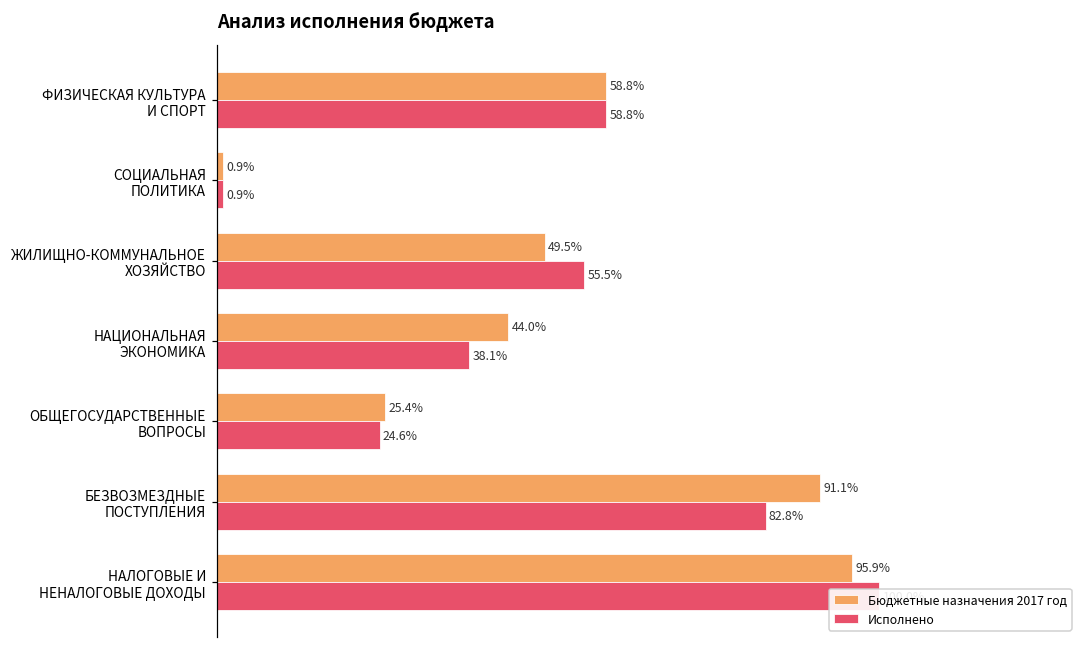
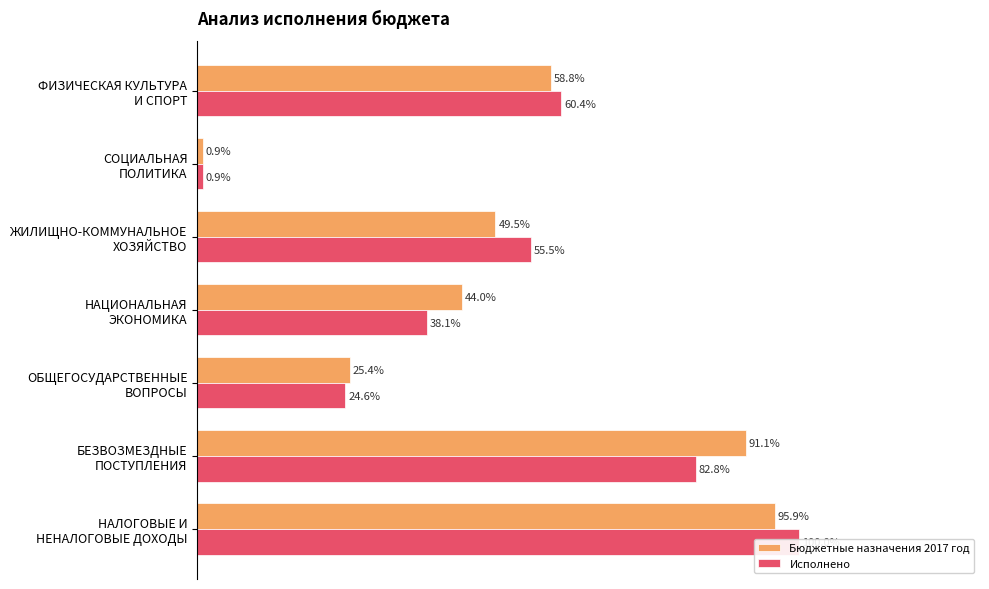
Исполнено, ФИЗИЧЕСКАЯ КУЛЬТУРА И СПОРТ: 58.8% -> 60.4%
